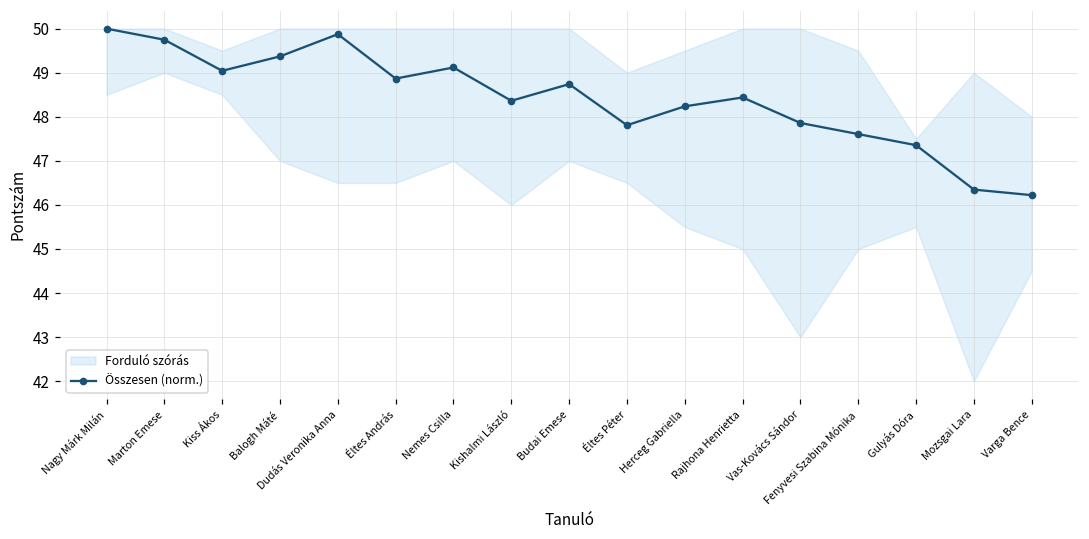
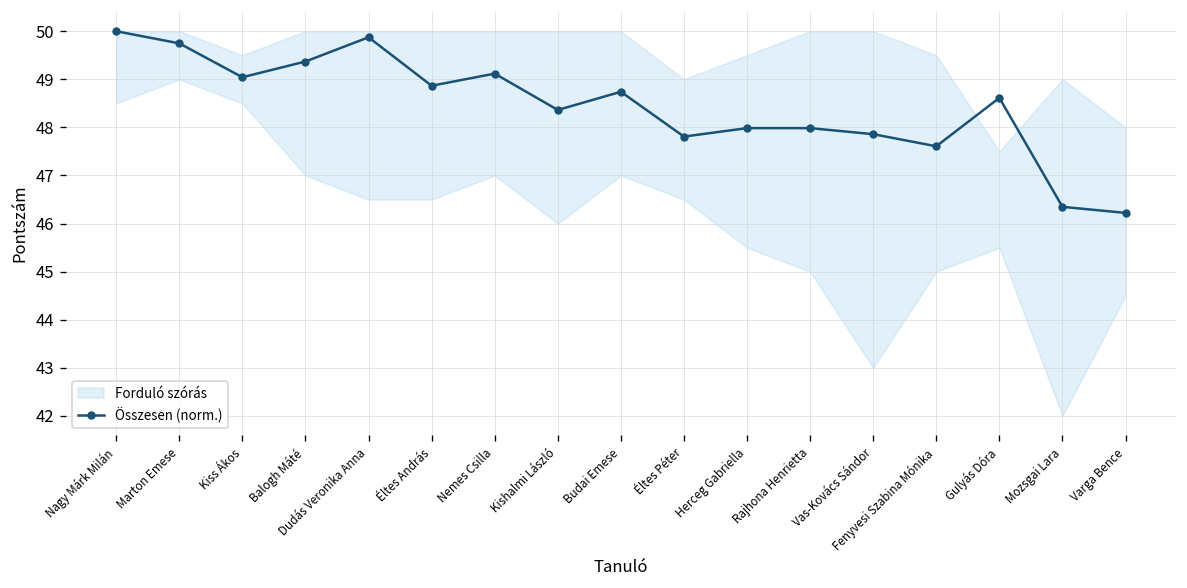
Összesen (norm.), Herceg Gabriella: 48.2 -> 48.0
Összesen (norm.), Rajhona Henrietta: 48.4 -> 48.0
Összesen (norm.), Gulyás Dóra: 47.4 -> 48.6
